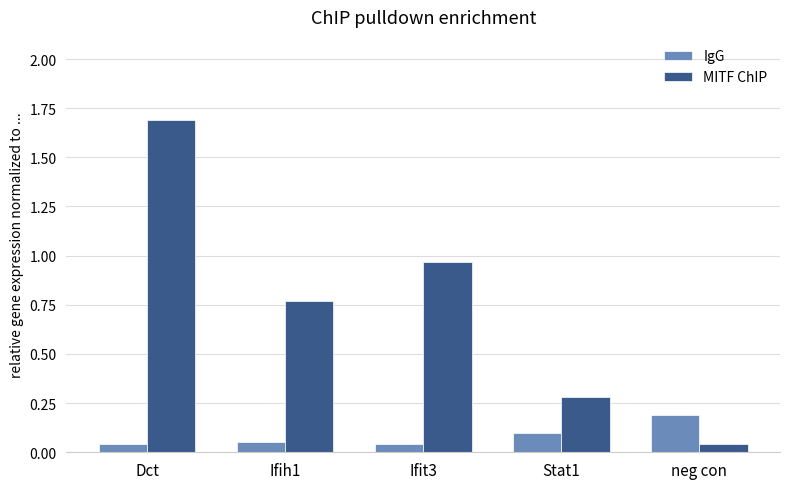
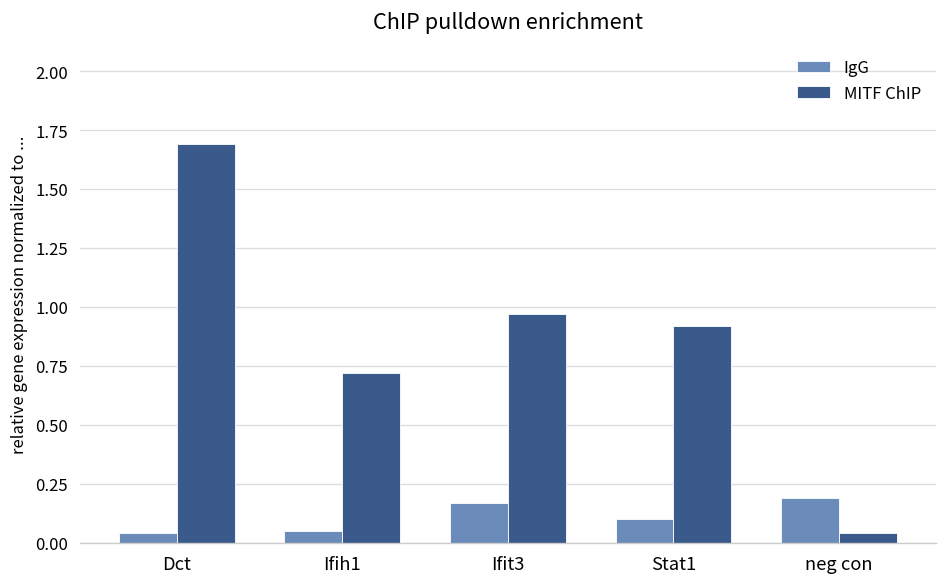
MITF ChIP, Ifih1: 0.77 -> 0.72
IgG, Ifit3: 0.04 -> 0.17
MITF ChIP, Stat1: 0.28 -> 0.92
